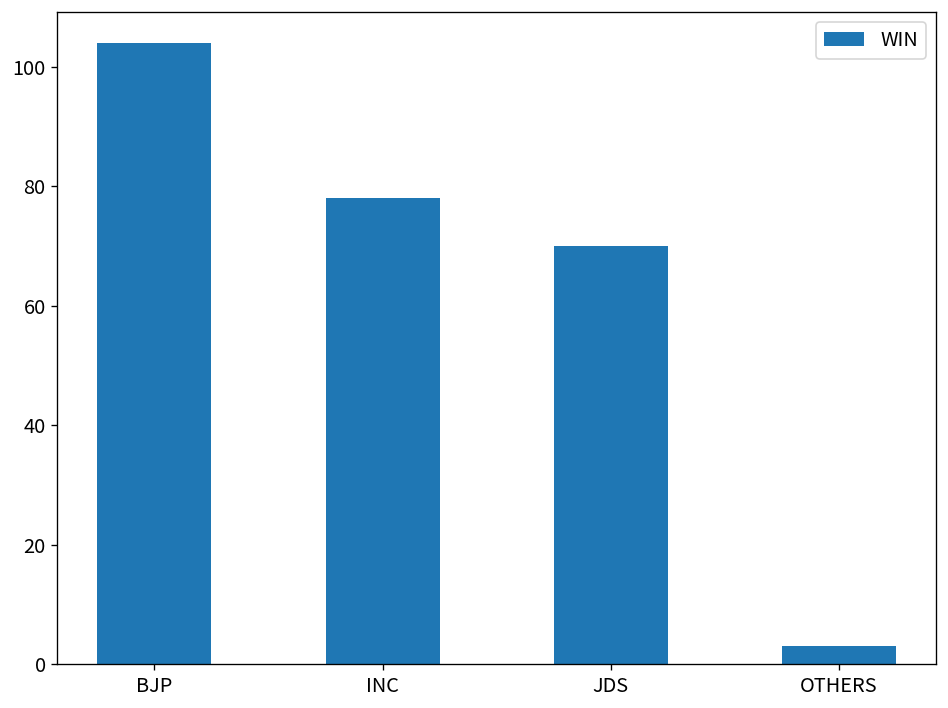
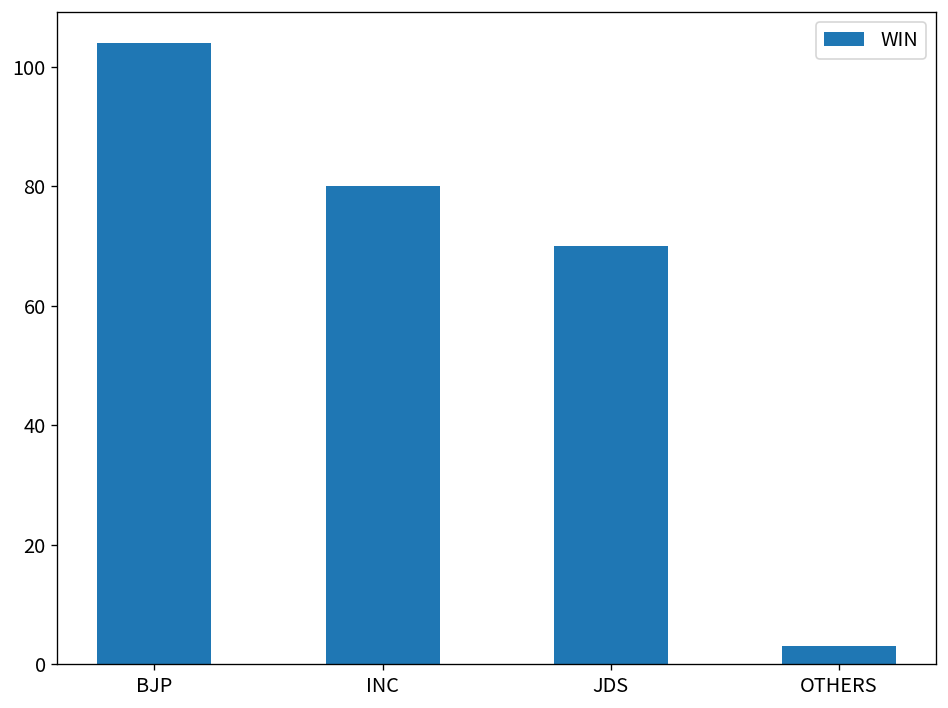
INC: 78 -> 80
